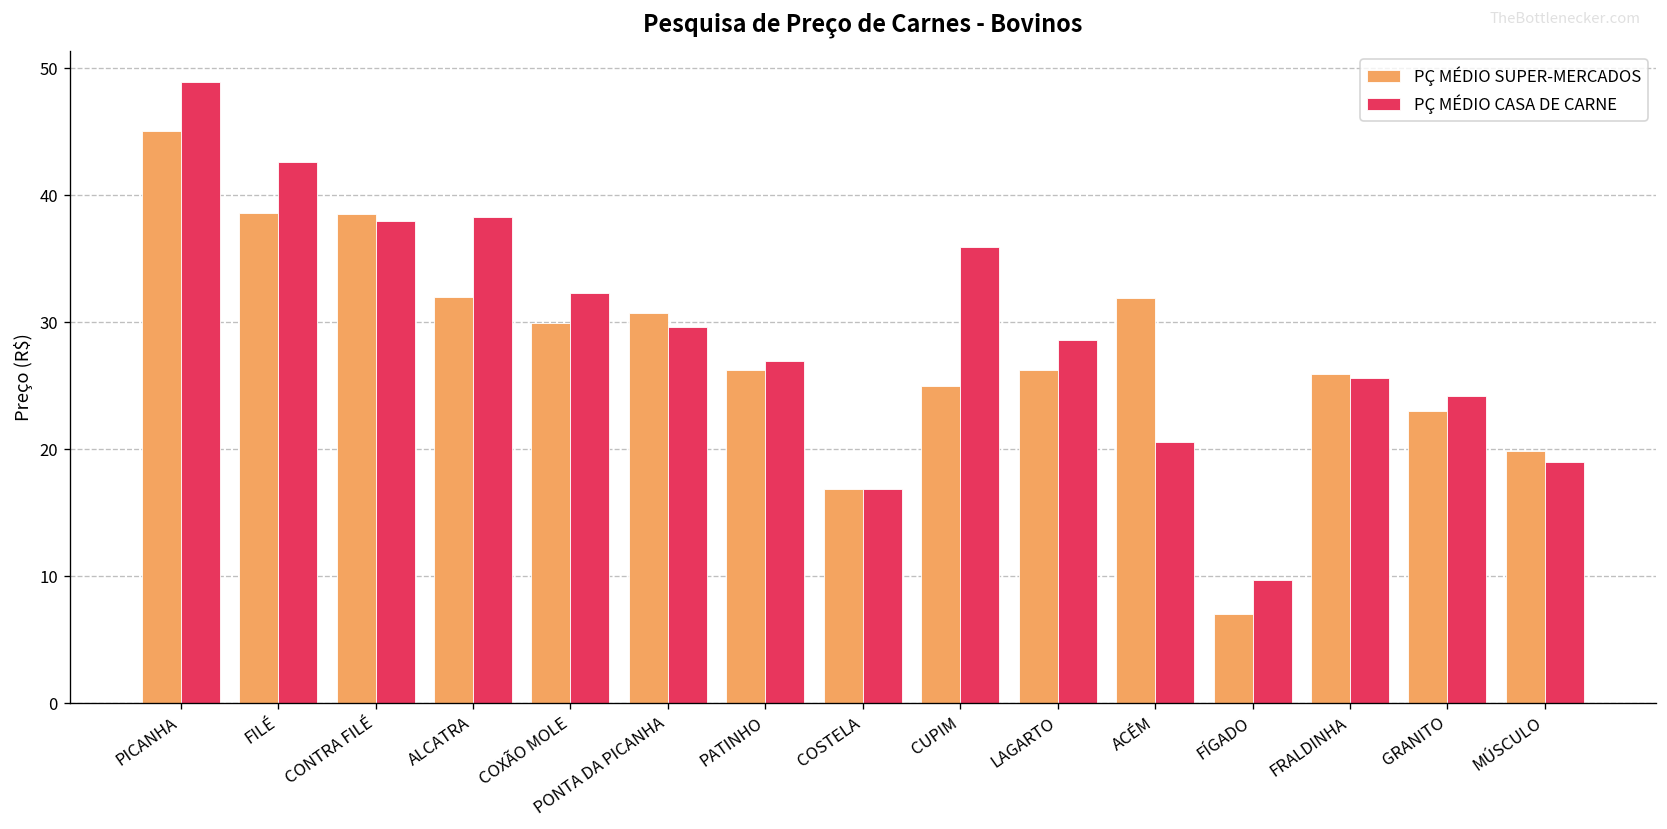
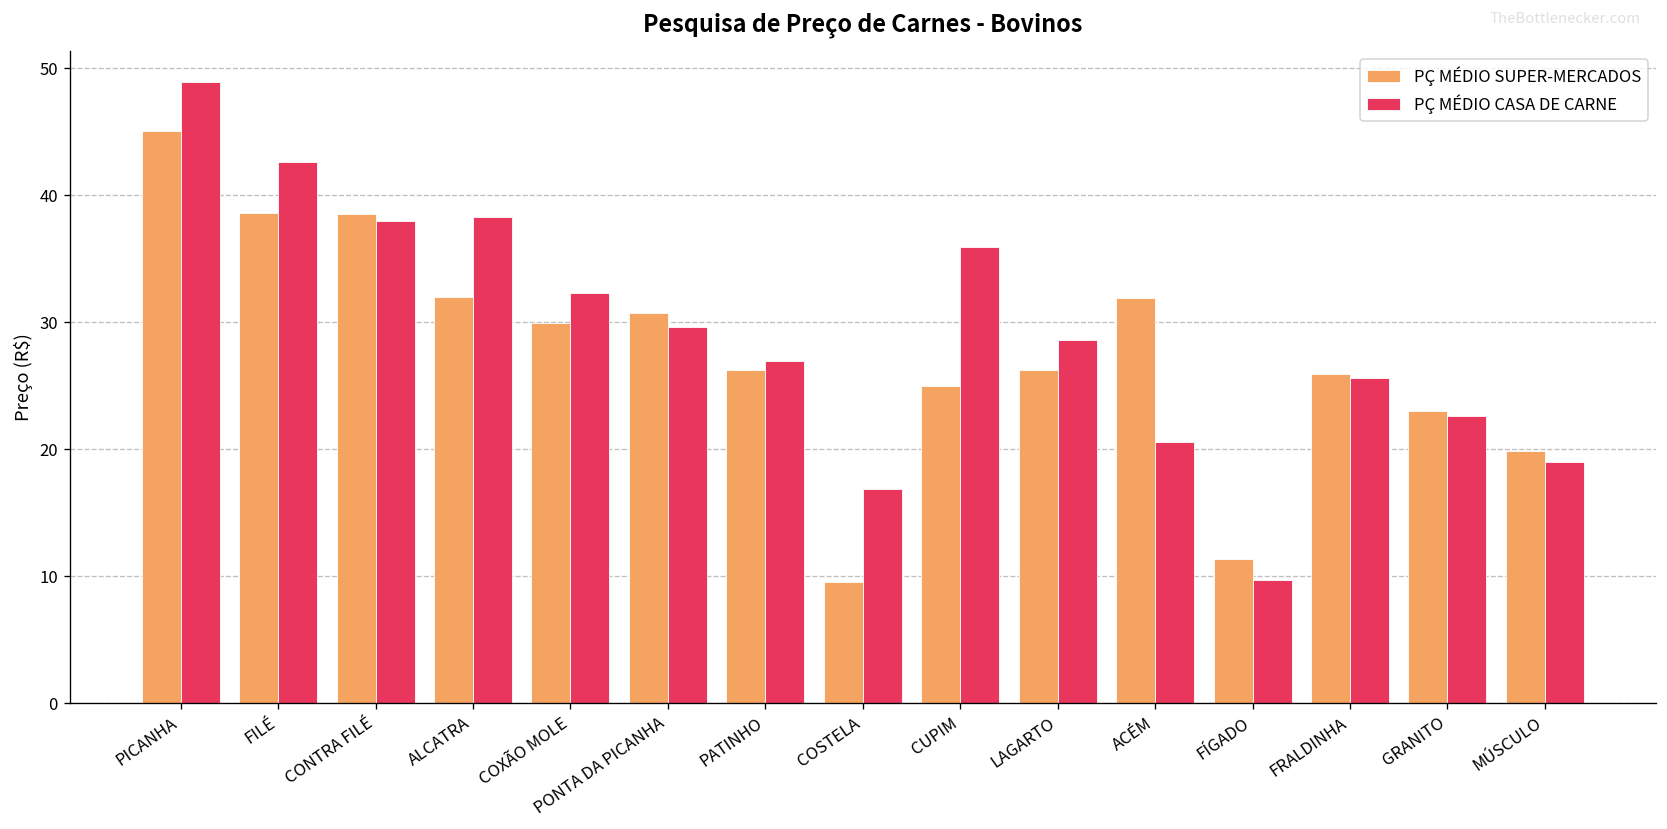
PÇ MÉDIO SUPER-MERCADOS, COSTELA: 16.9 -> 9.5
PÇ MÉDIO SUPER-MERCADOS, FÍGADO: 7.0 -> 11.4
PÇ MÉDIO CASA DE CARNE, GRANITO: 24.2 -> 22.6
